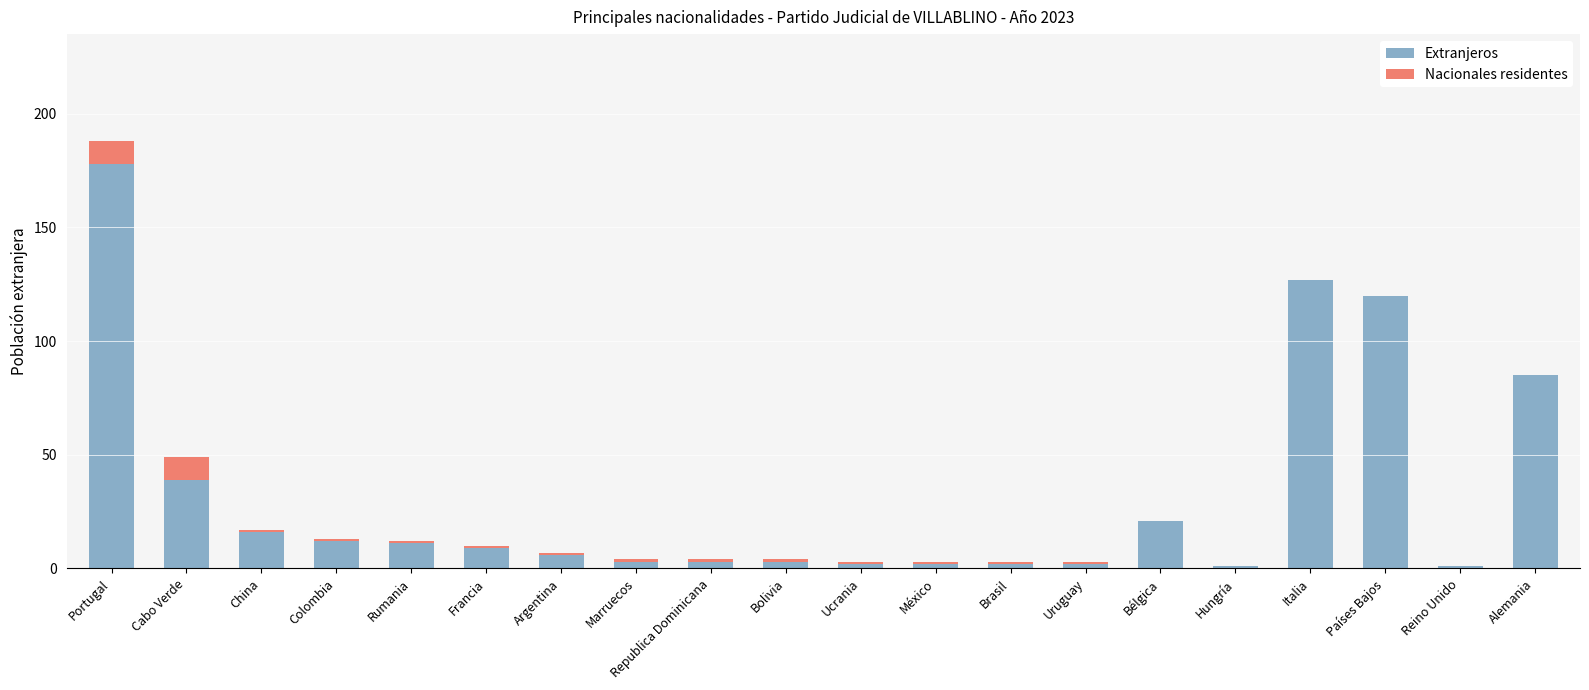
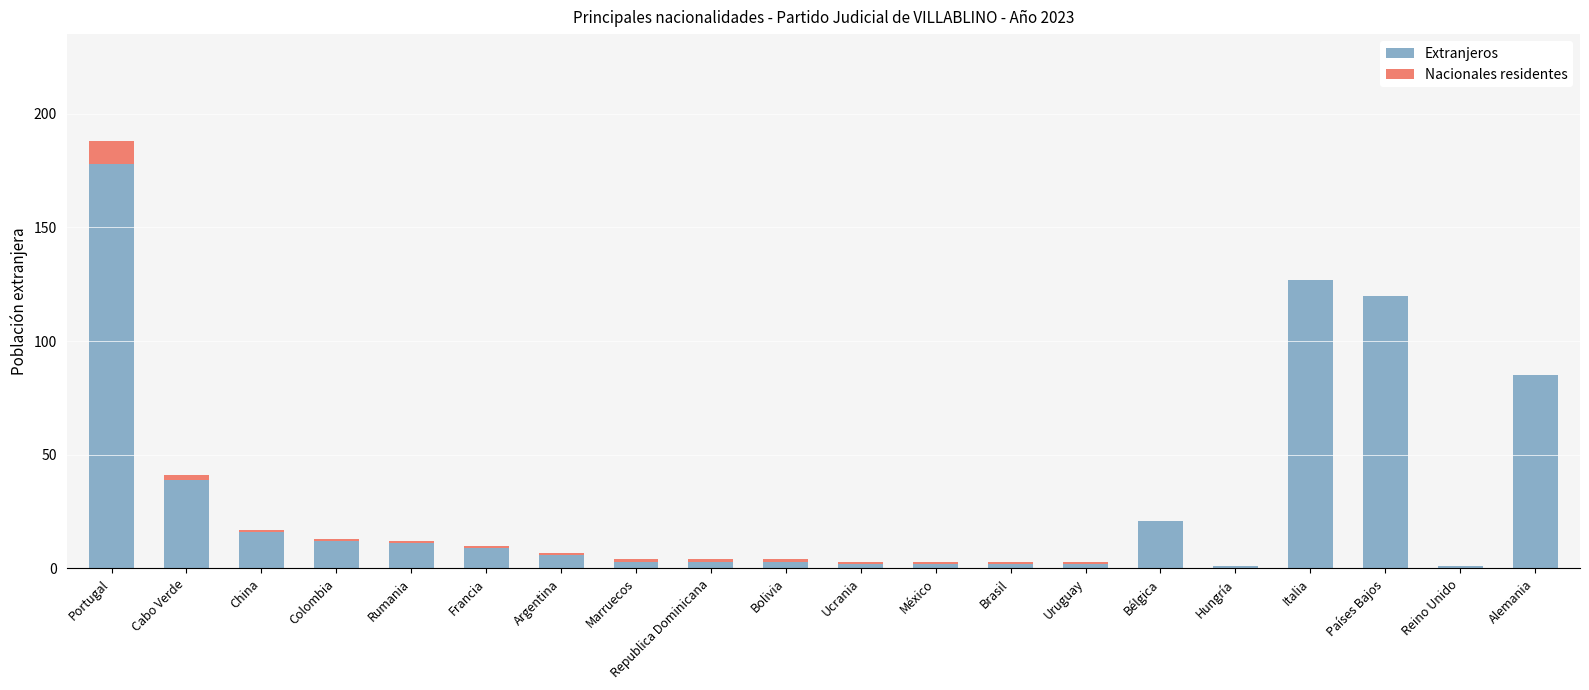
Nacionales residentes, Cabo Verde: 10 -> 2
